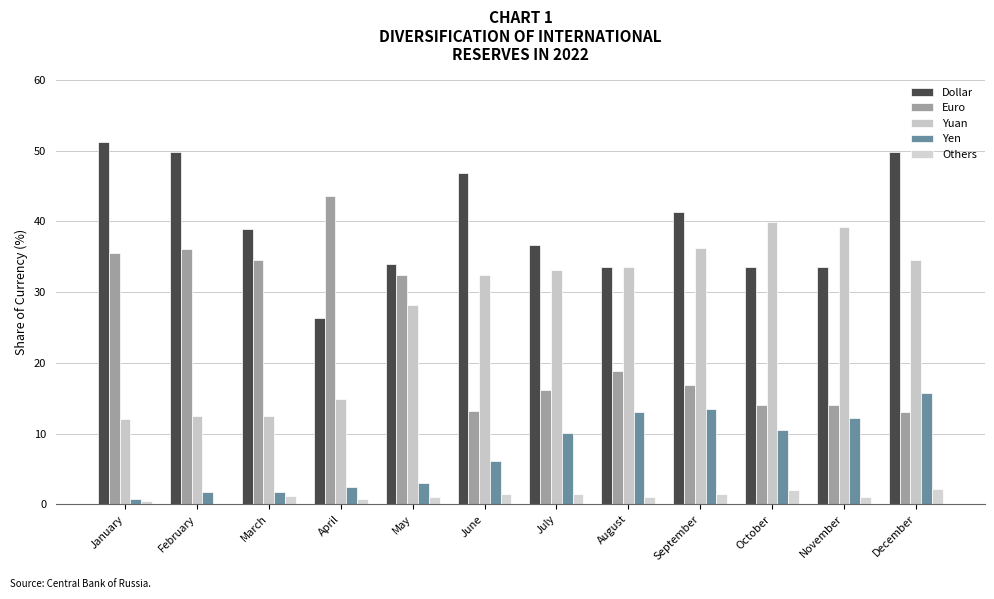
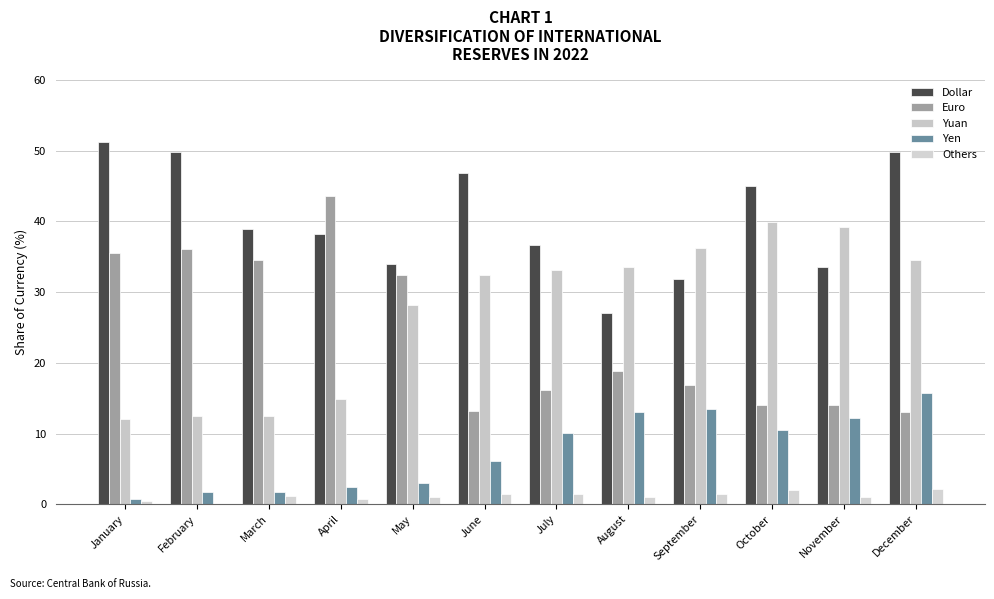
Dollar, April: 26 -> 38
Dollar, August: 34 -> 27
Dollar, September: 41 -> 32
Dollar, October: 34 -> 45
